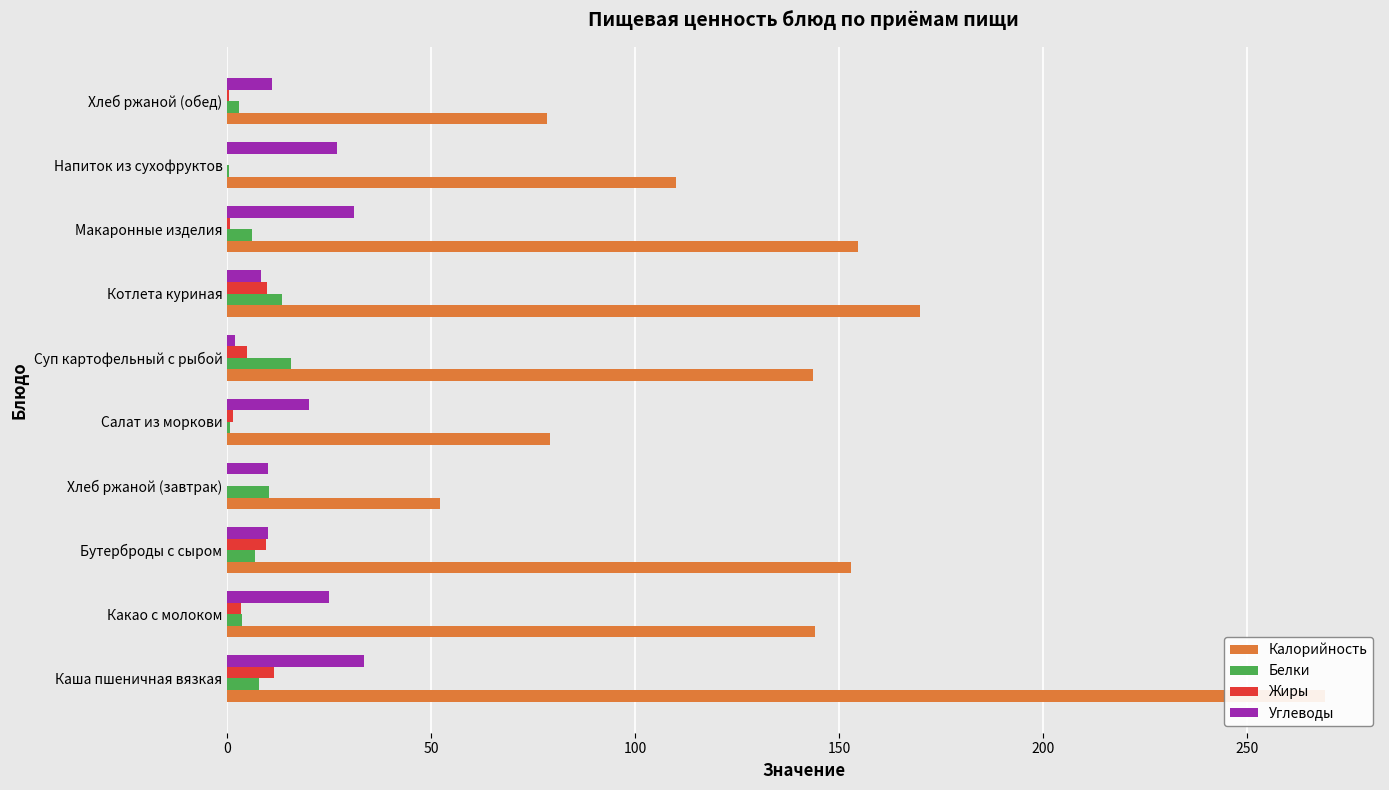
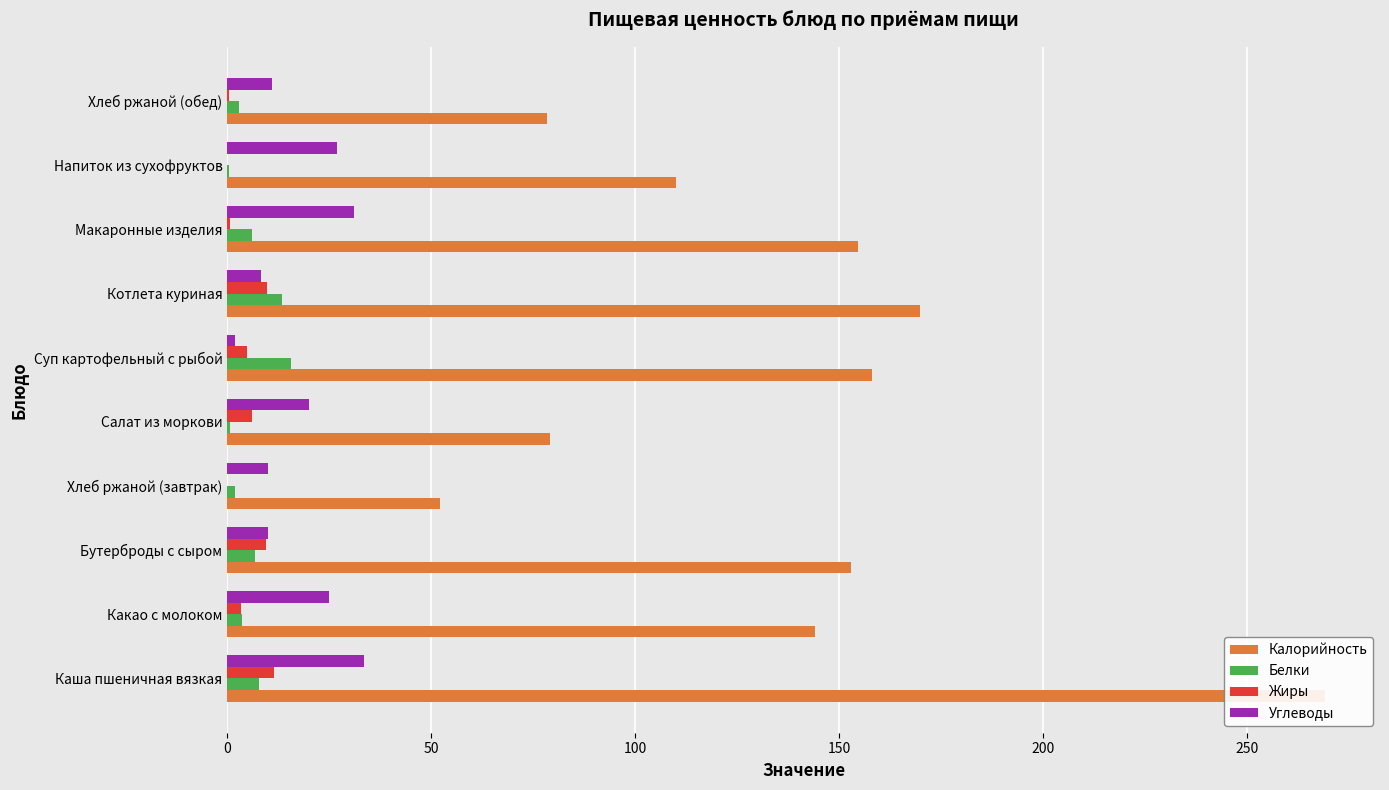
Калорийность, Суп картофельный с рыбой: 144 -> 158
Жиры, Салат из моркови: 1 -> 6
Белки, Хлеб ржаной (завтрак): 10 -> 2
